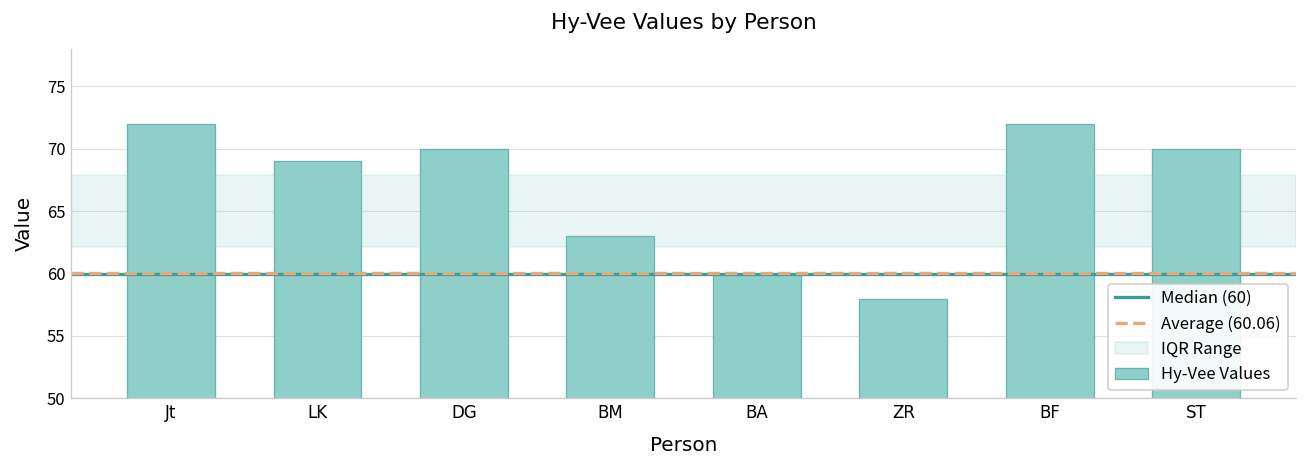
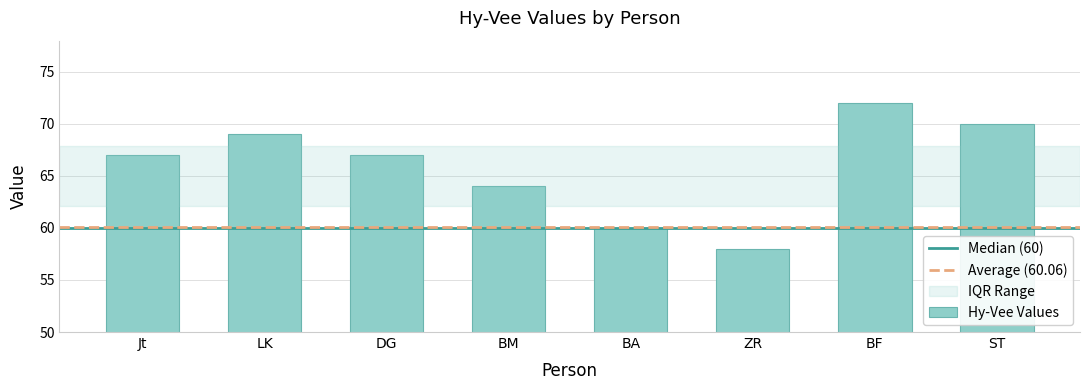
Jt: 72 -> 67
DG: 70 -> 67
BM: 63 -> 64
